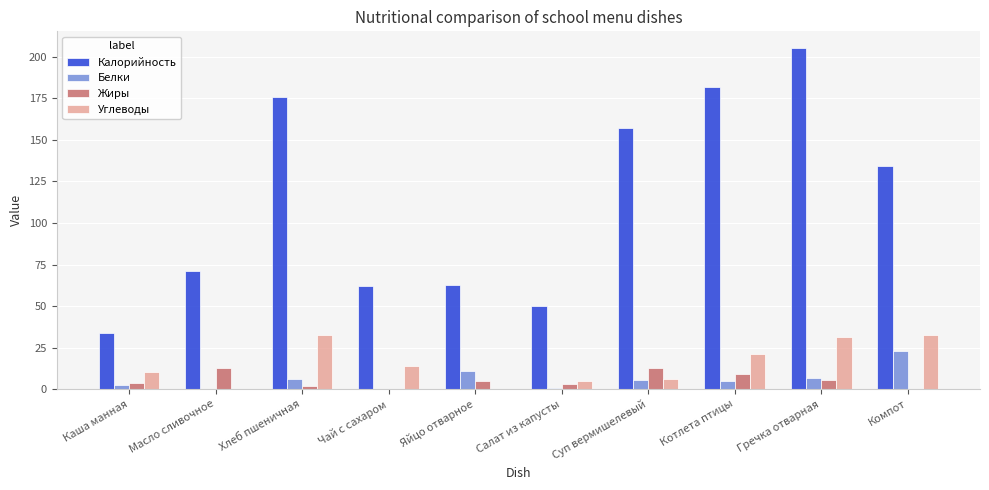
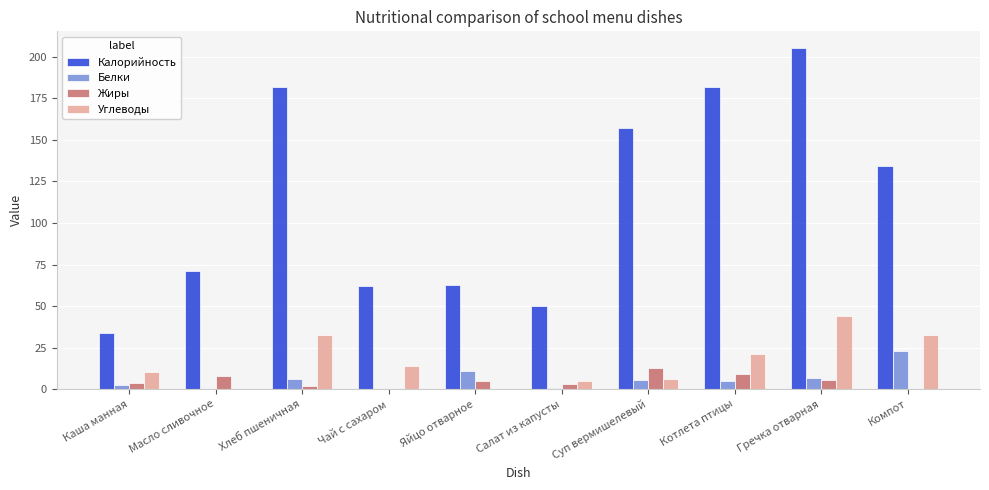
Жиры, Масло сливочное: 13 -> 8
Калорийность, Хлеб пшеничная: 176 -> 182
Углеводы, Гречка отварная: 31 -> 44
